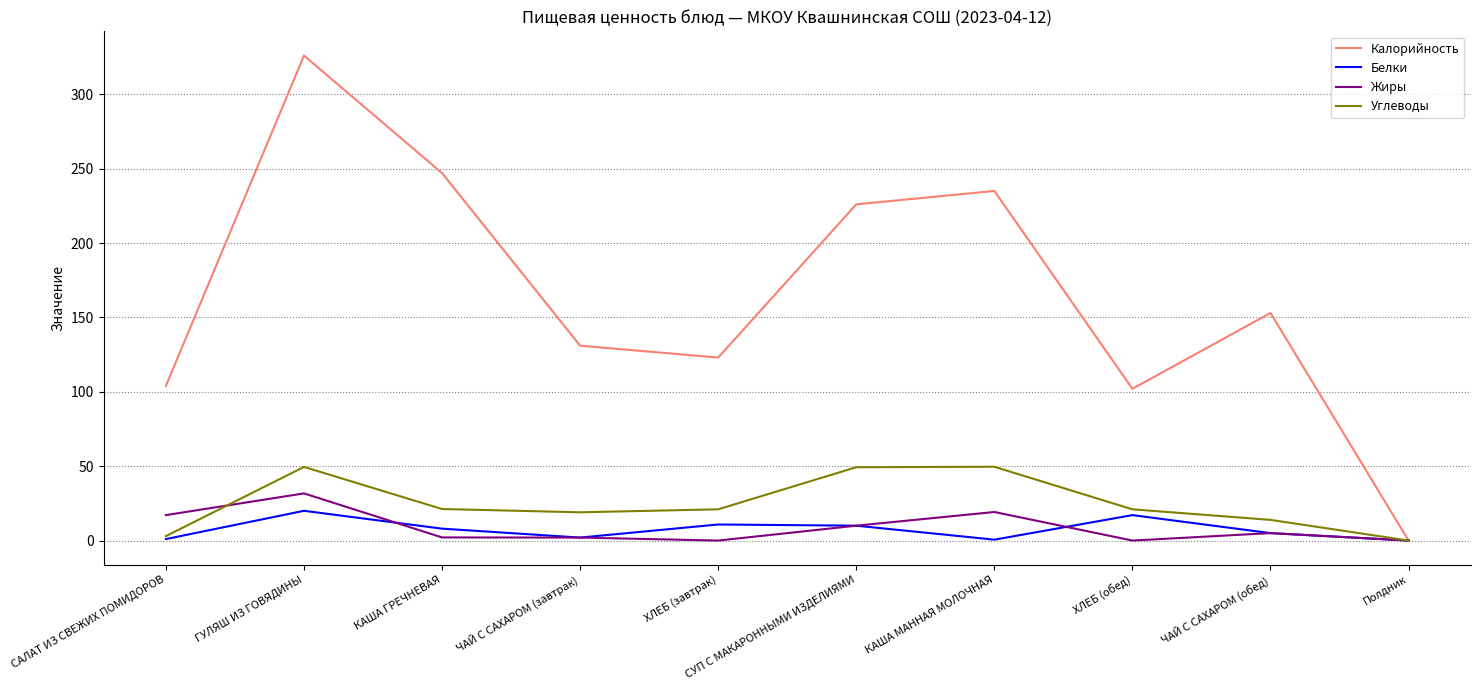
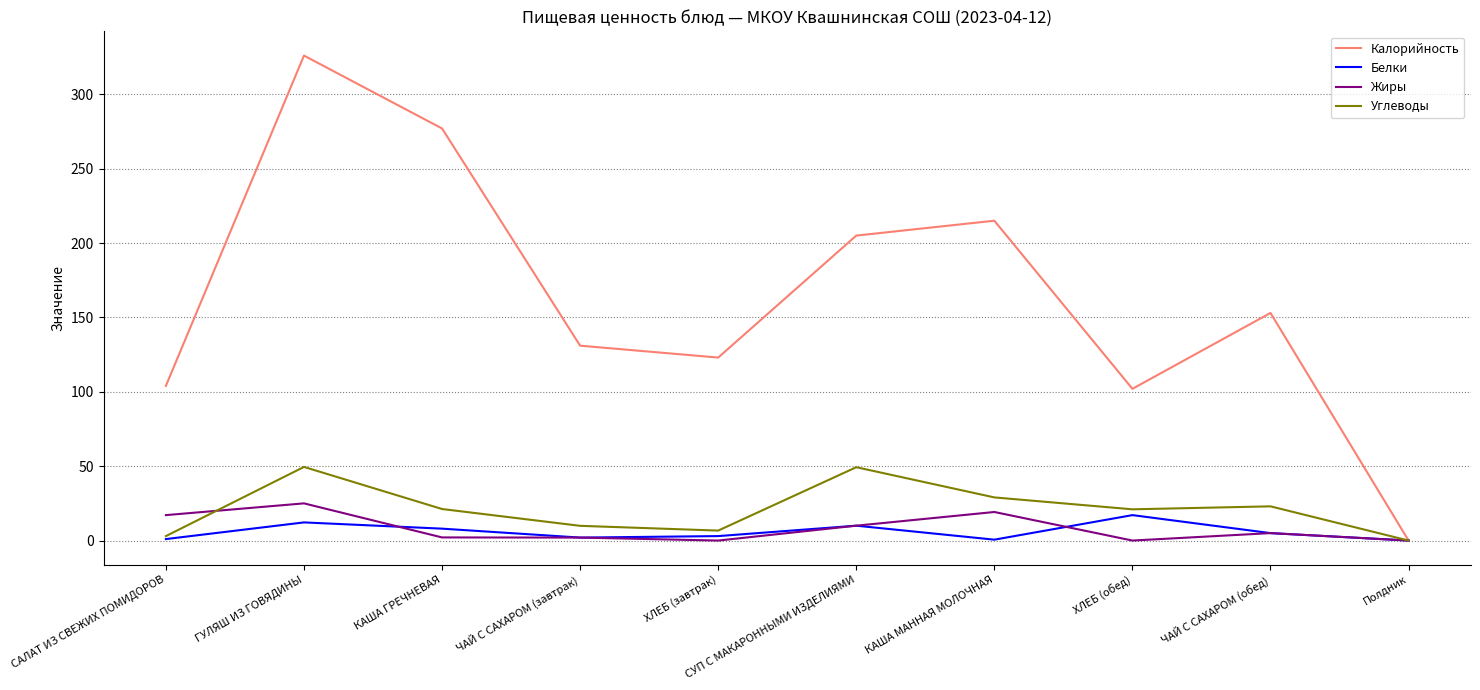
Белки, ГУЛЯШ ИЗ ГОВЯДИНЫ: 20 -> 12
Жиры, ГУЛЯШ ИЗ ГОВЯДИНЫ: 32 -> 25
Калорийность, КАША ГРЕЧНЕВАЯ: 247 -> 277
Углеводы, ЧАЙ С САХАРОМ (завтрак): 19 -> 10
Белки, ХЛЕБ (завтрак): 11 -> 3
Углеводы, ХЛЕБ (завтрак): 21 -> 7
Калорийность, СУП С МАКАРОННЫМИ ИЗДЕЛИЯМИ: 226 -> 205
Калорийность, КАША МАННАЯ МОЛОЧНАЯ: 235 -> 215
Углеводы, КАША МАННАЯ МОЛОЧНАЯ: 50 -> 29
Углеводы, ЧАЙ С САХАРОМ (обед): 14 -> 23
